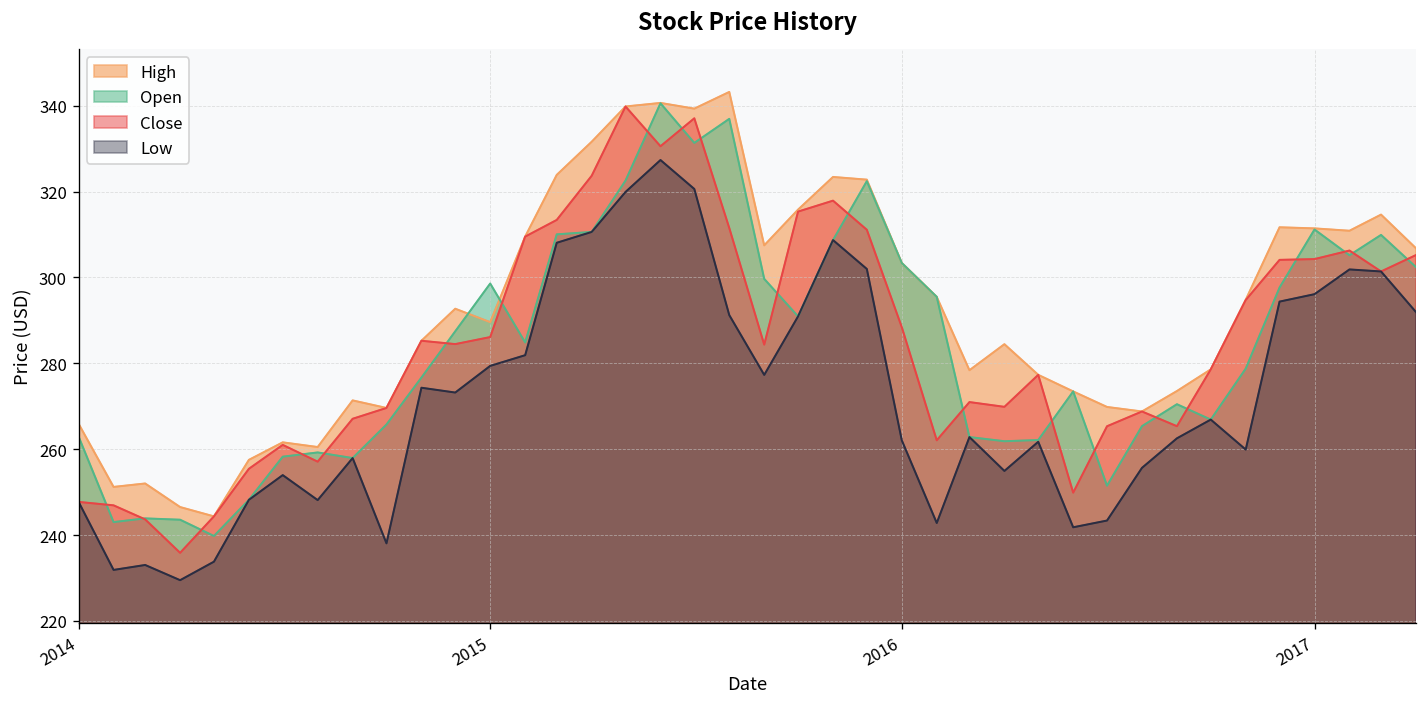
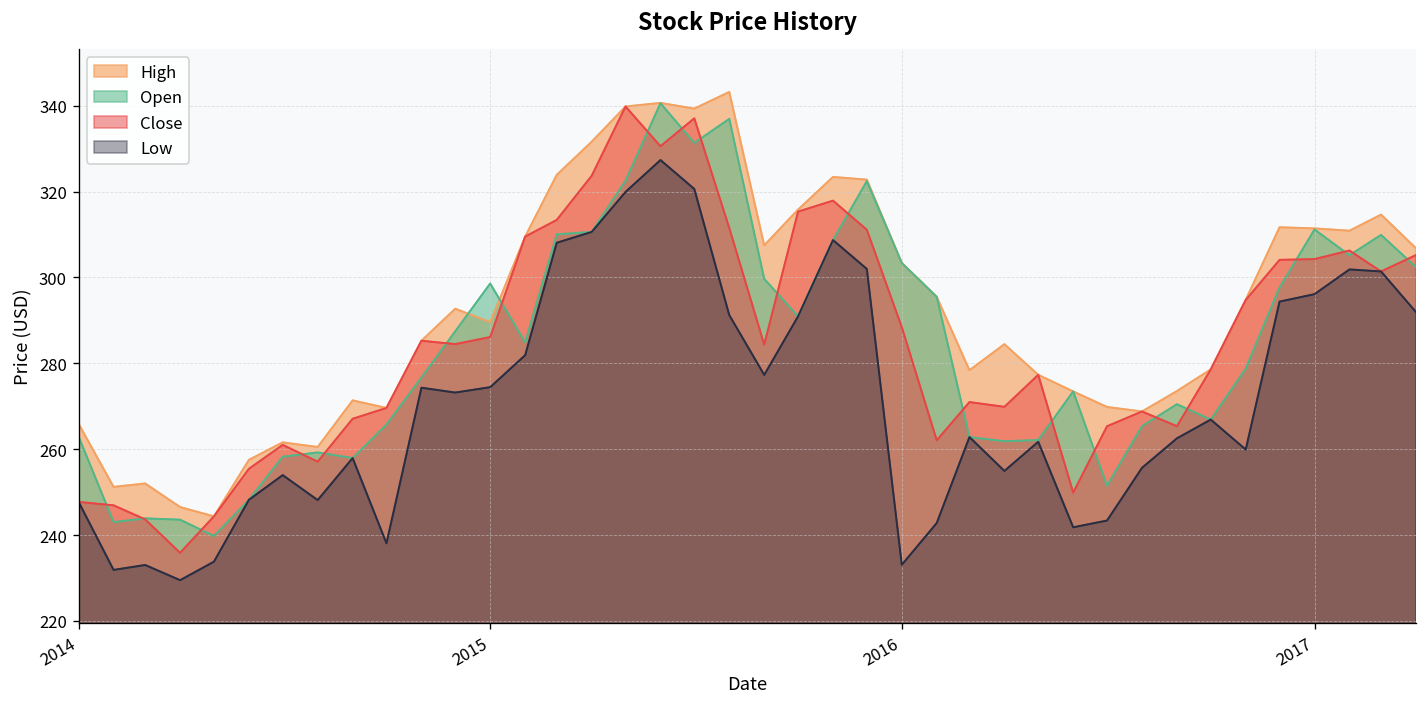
Low, 2015: 279 -> 274
Low, 2016: 262 -> 233
